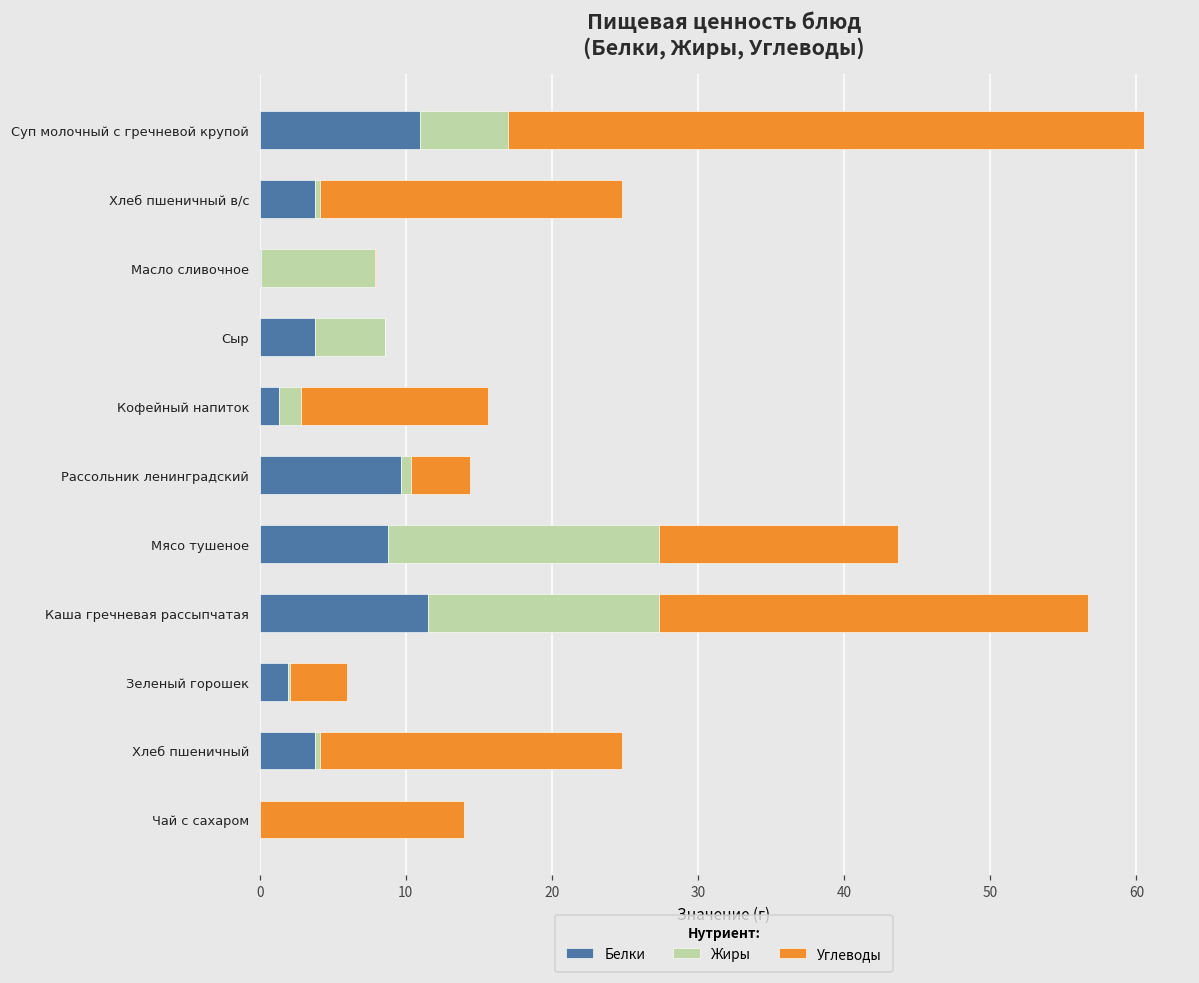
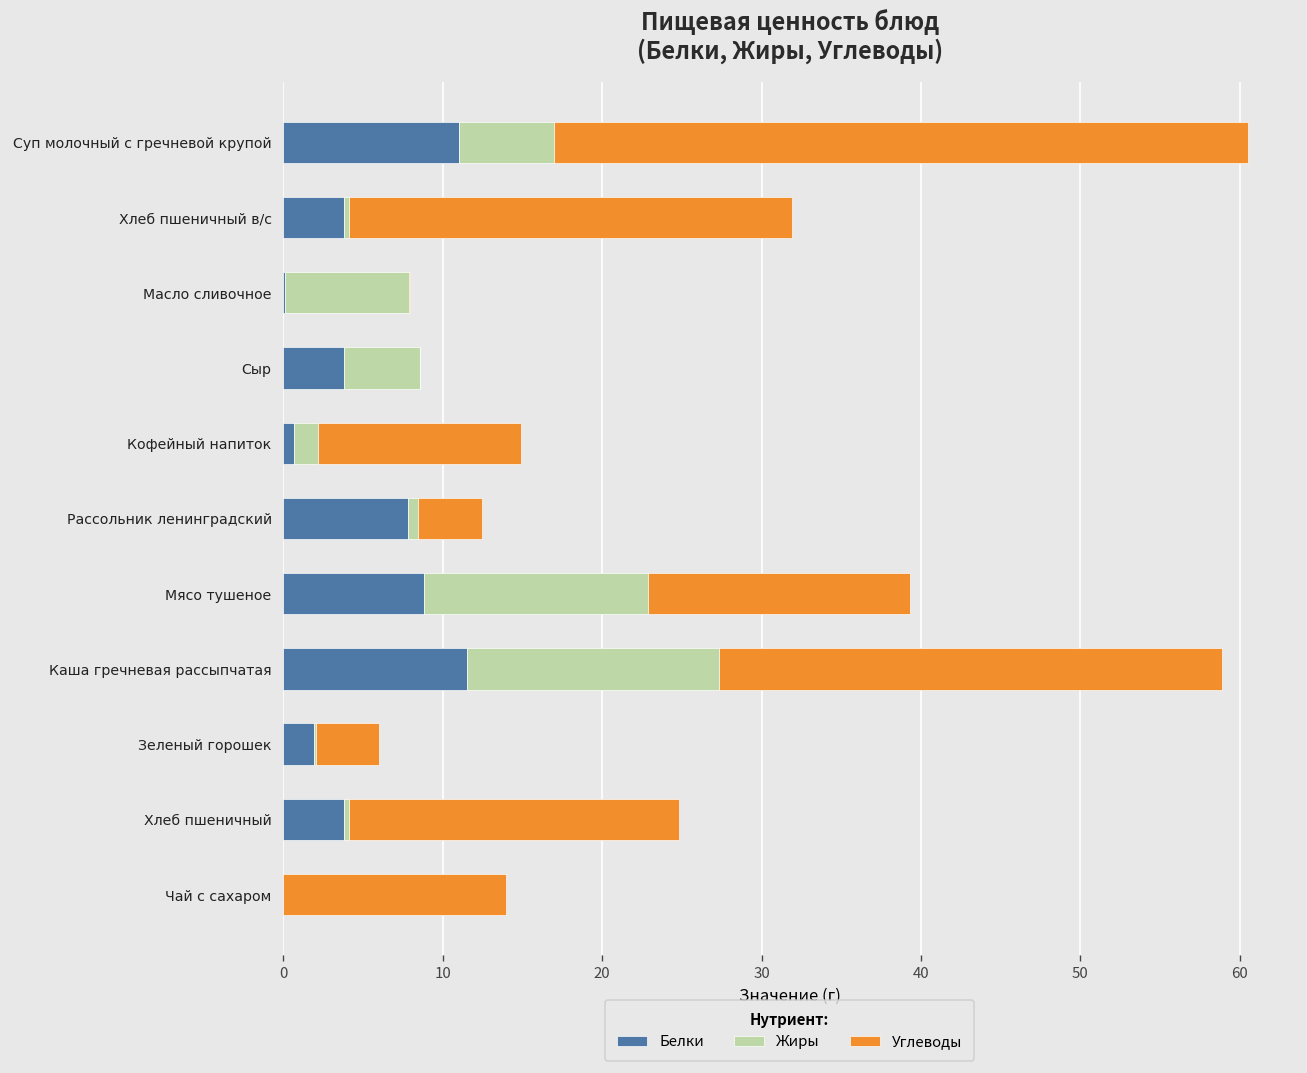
Углеводы, Хлеб пшеничный в/с: 20.7 -> 27.8
Белки, Кофейный напиток: 1.3 -> 0.7
Белки, Рассольник ленинградский: 9.7 -> 7.8
Жиры, Мясо тушеное: 18.5 -> 14.1
Углеводы, Каша гречневая рассыпчатая: 29.4 -> 31.6
